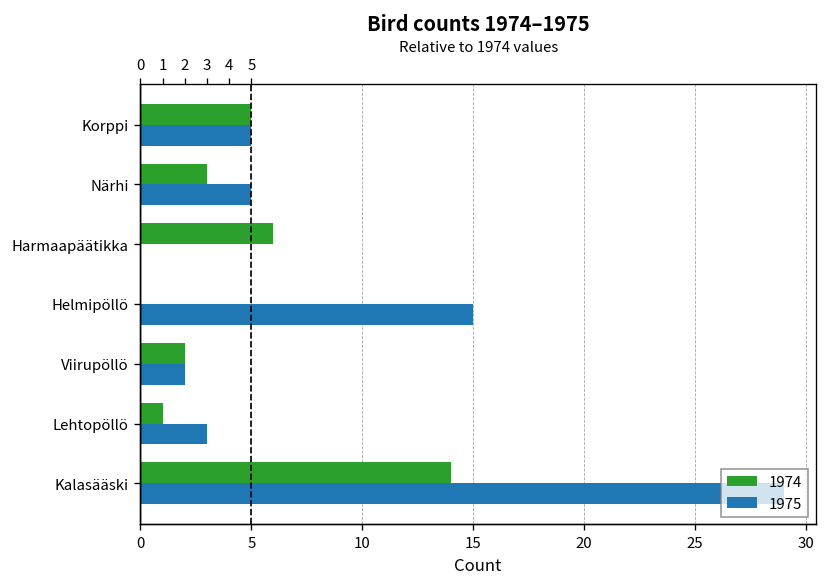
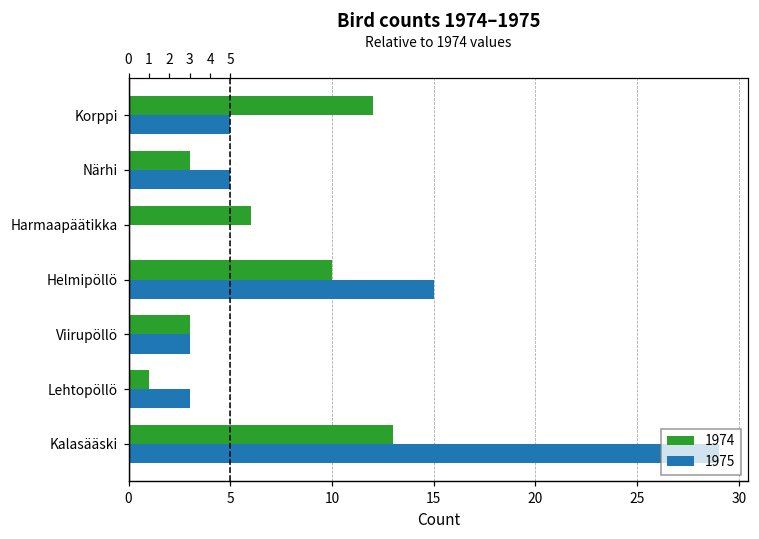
1974, Korppi: 5 -> 12
1974, Helmipöllö: 0 -> 10
1974, Viirupöllö: 2 -> 3
1975, Viirupöllö: 2 -> 3
1974, Kalasääski: 14 -> 13
